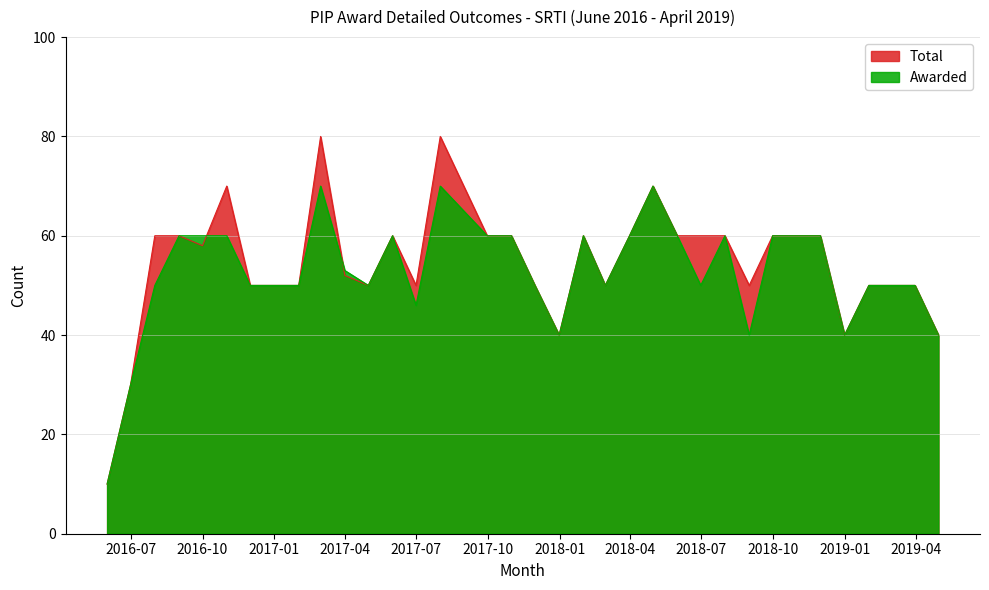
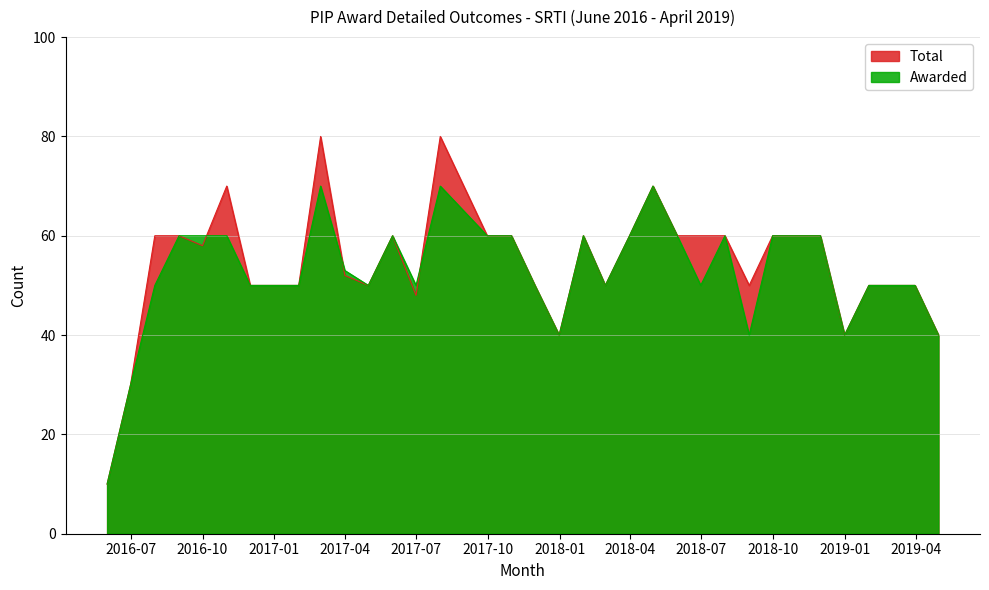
Total, 2017-07: 50 -> 48
Awarded, 2017-07: 46 -> 50
